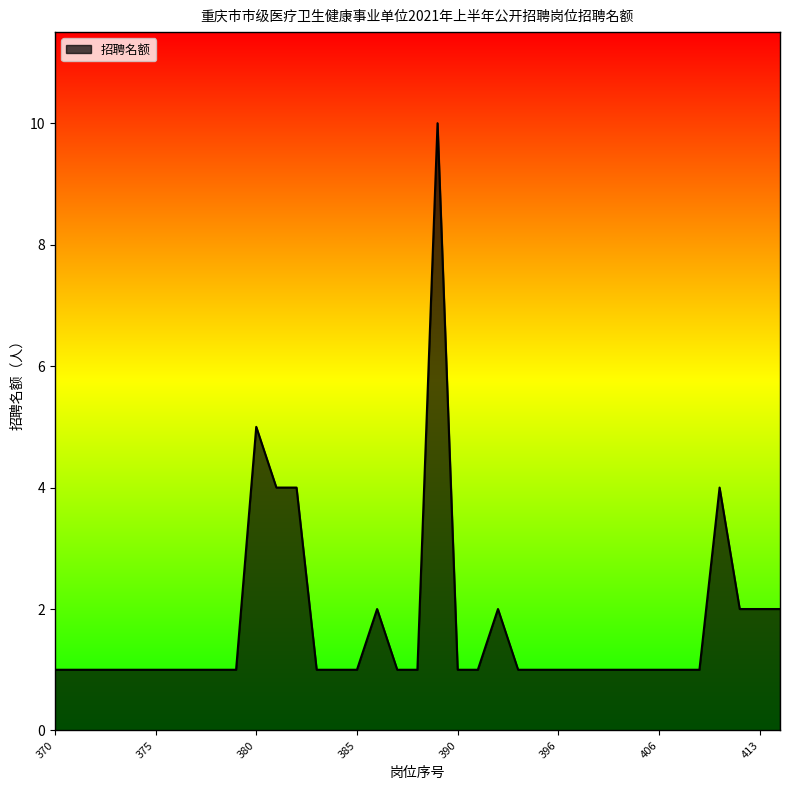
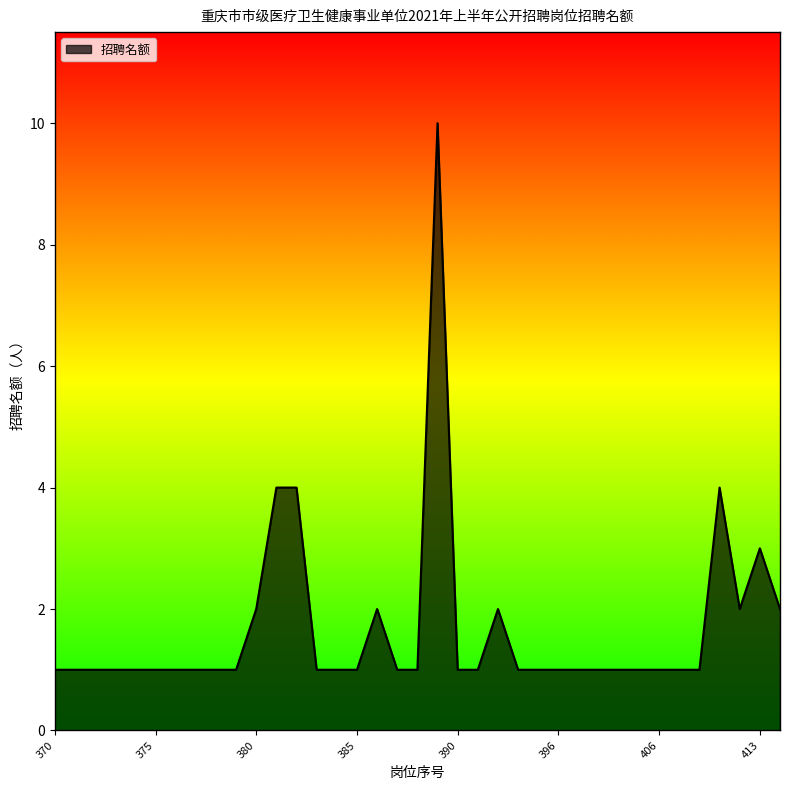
380: 5 -> 2
413: 2 -> 3
